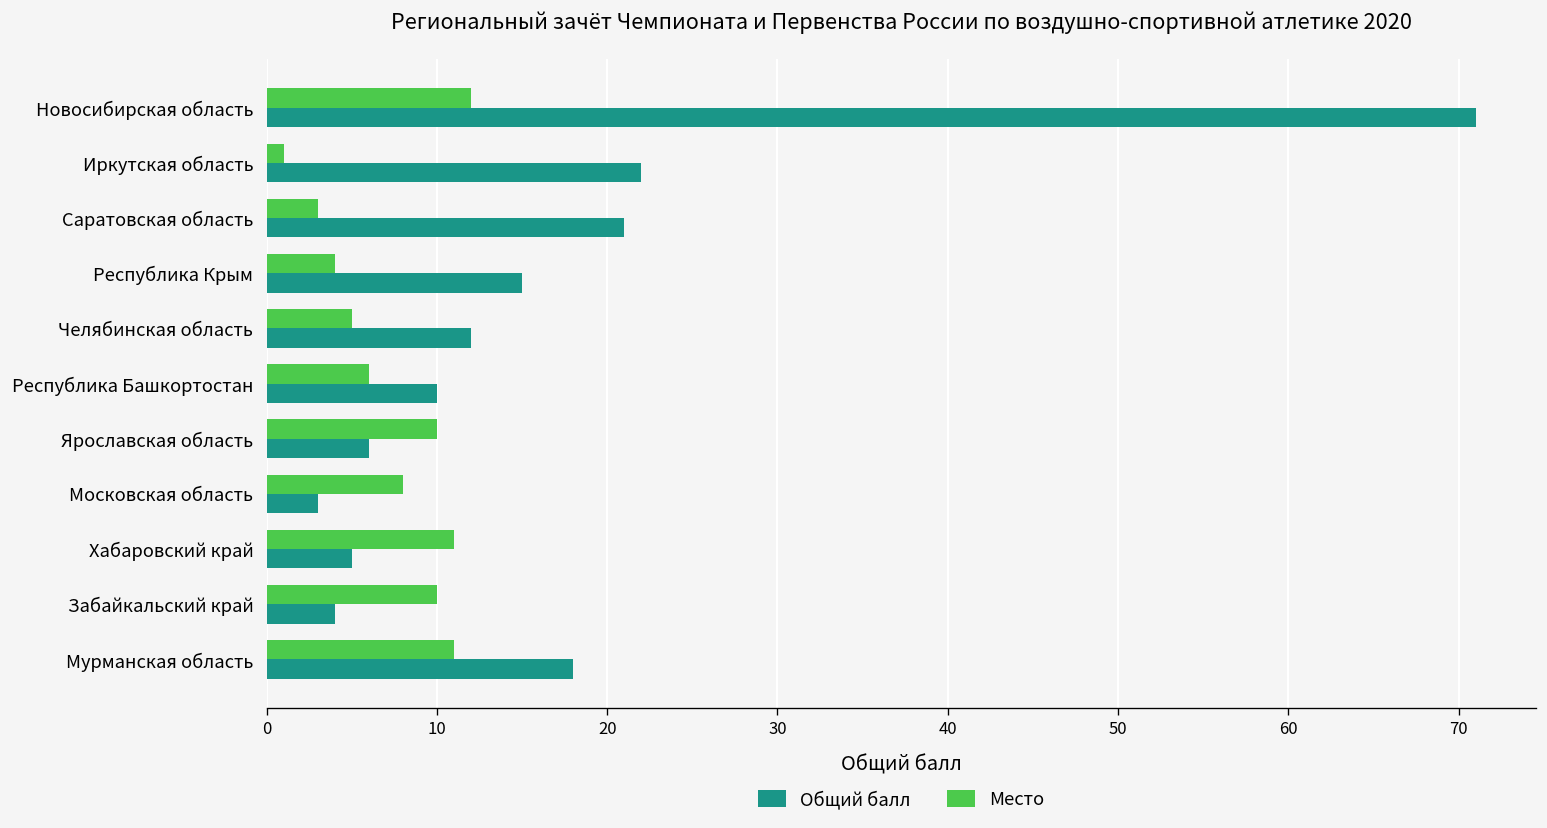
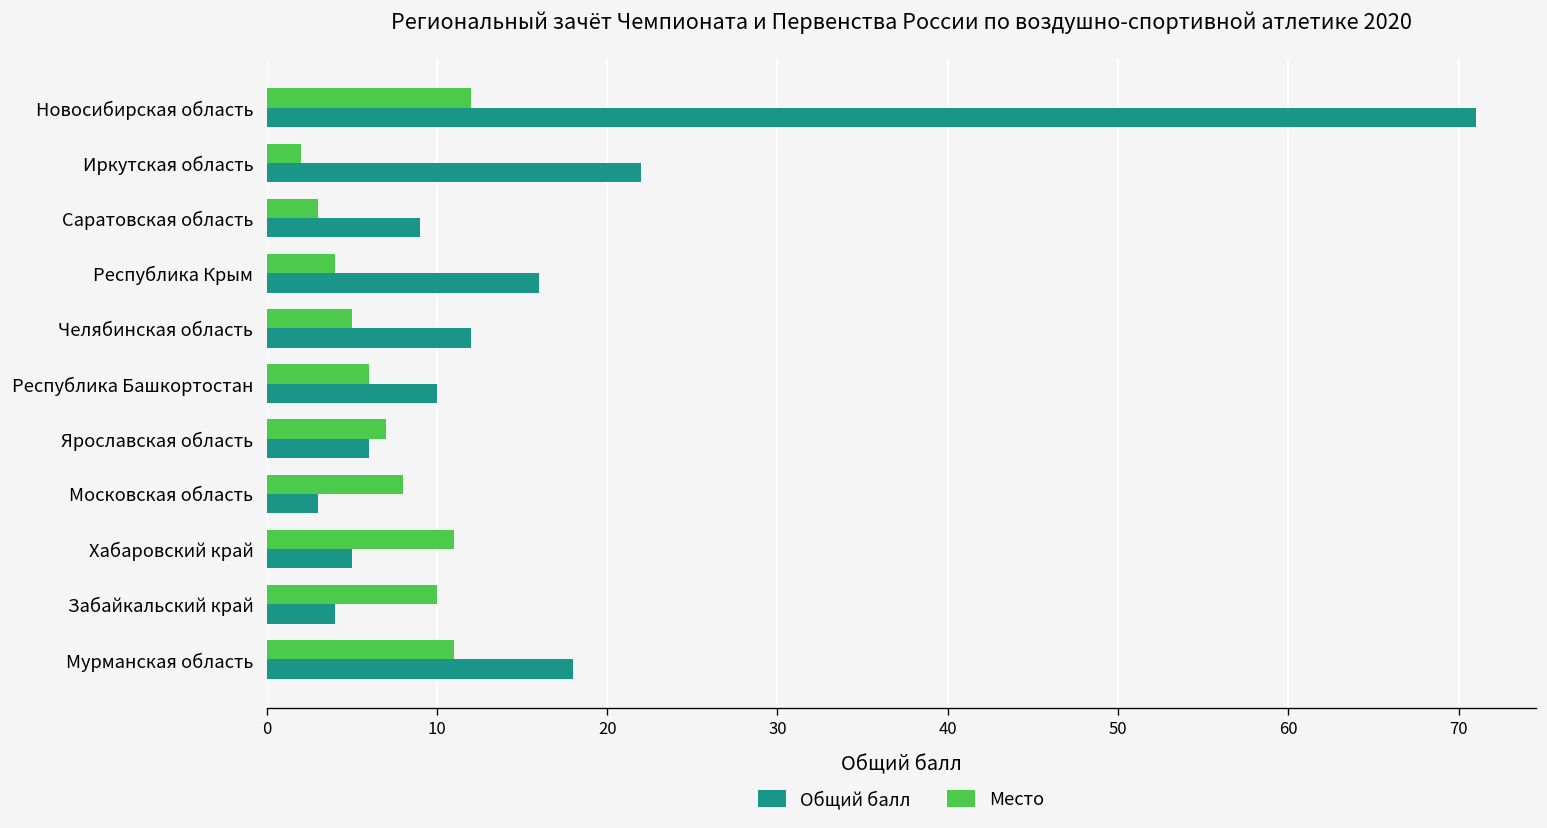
Место, Иркутская область: 1 -> 2
Общий балл, Саратовская область: 21 -> 9
Общий балл, Республика Крым: 15 -> 16
Место, Ярославская область: 10 -> 7
